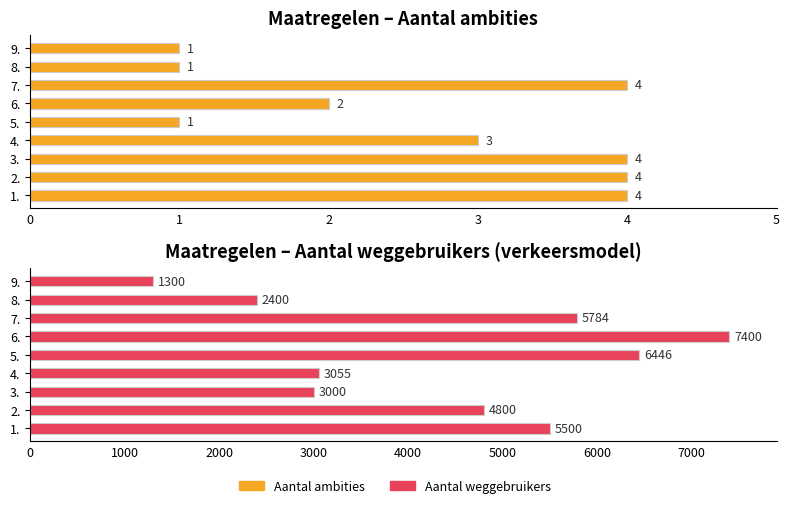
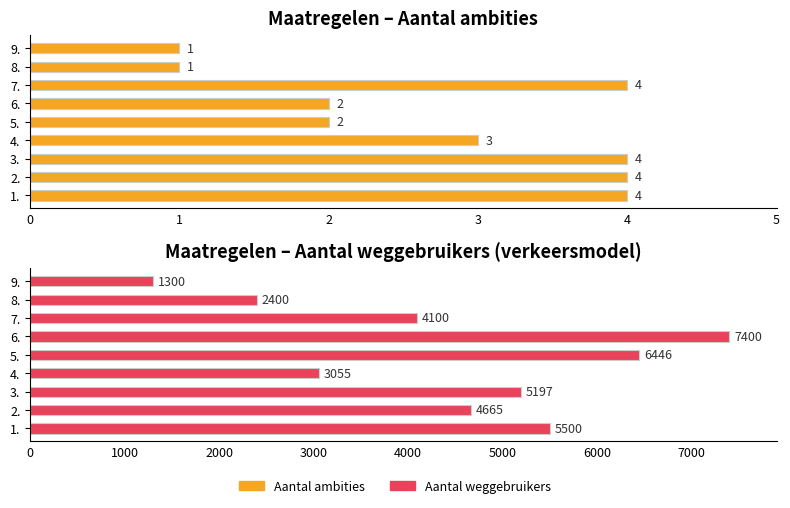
Maatregelen – Aantal ambities, 5.: 1 -> 2
Maatregelen – Aantal weggebruikers (verkeersmodel), 7.: 5784 -> 4100
Maatregelen – Aantal weggebruikers (verkeersmodel), 3.: 3000 -> 5197
Maatregelen – Aantal weggebruikers (verkeersmodel), 2.: 4800 -> 4665
